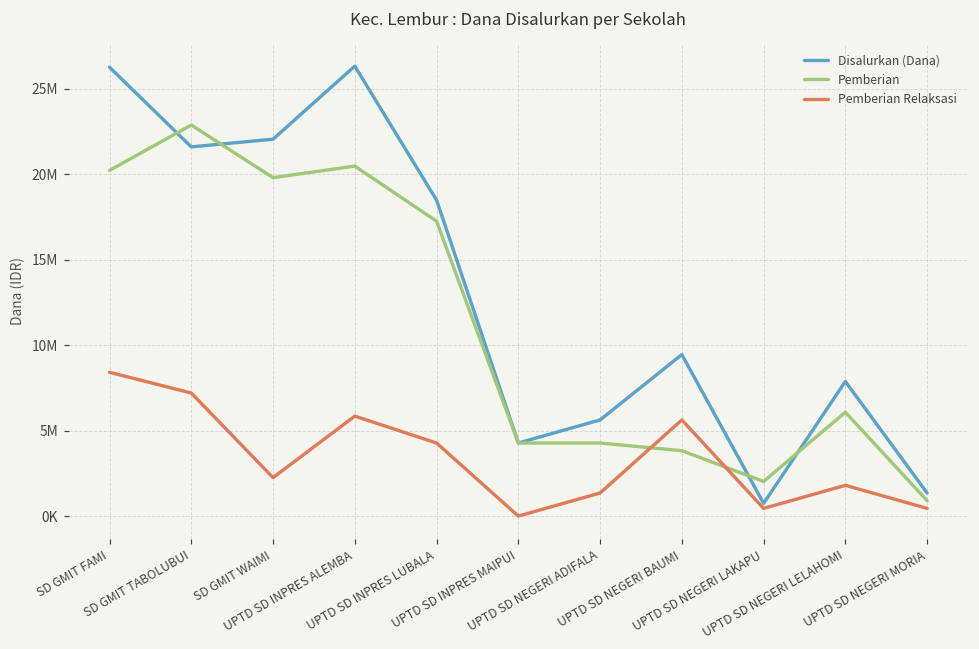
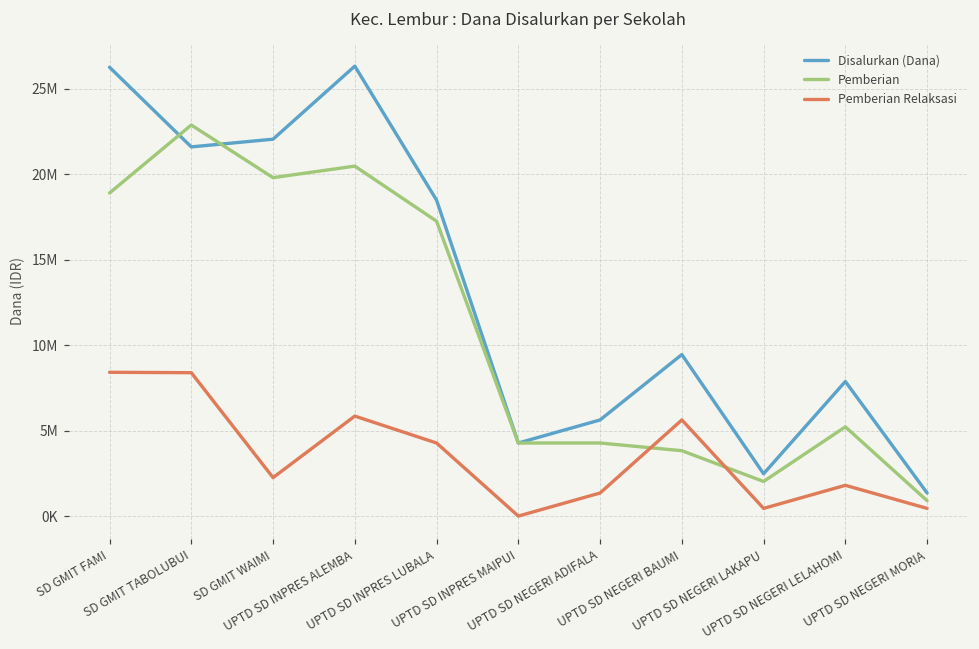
Pemberian, SD GMIT FAMI: 20200000 -> 18900000
Pemberian Relaksasi, SD GMIT TABOLUBUI: 7200000 -> 8400000
Disalurkan (Dana), UPTD SD NEGERI LAKAPU: 700000 -> 2500000
Pemberian, UPTD SD NEGERI LELAHOMI: 6100000 -> 5200000
